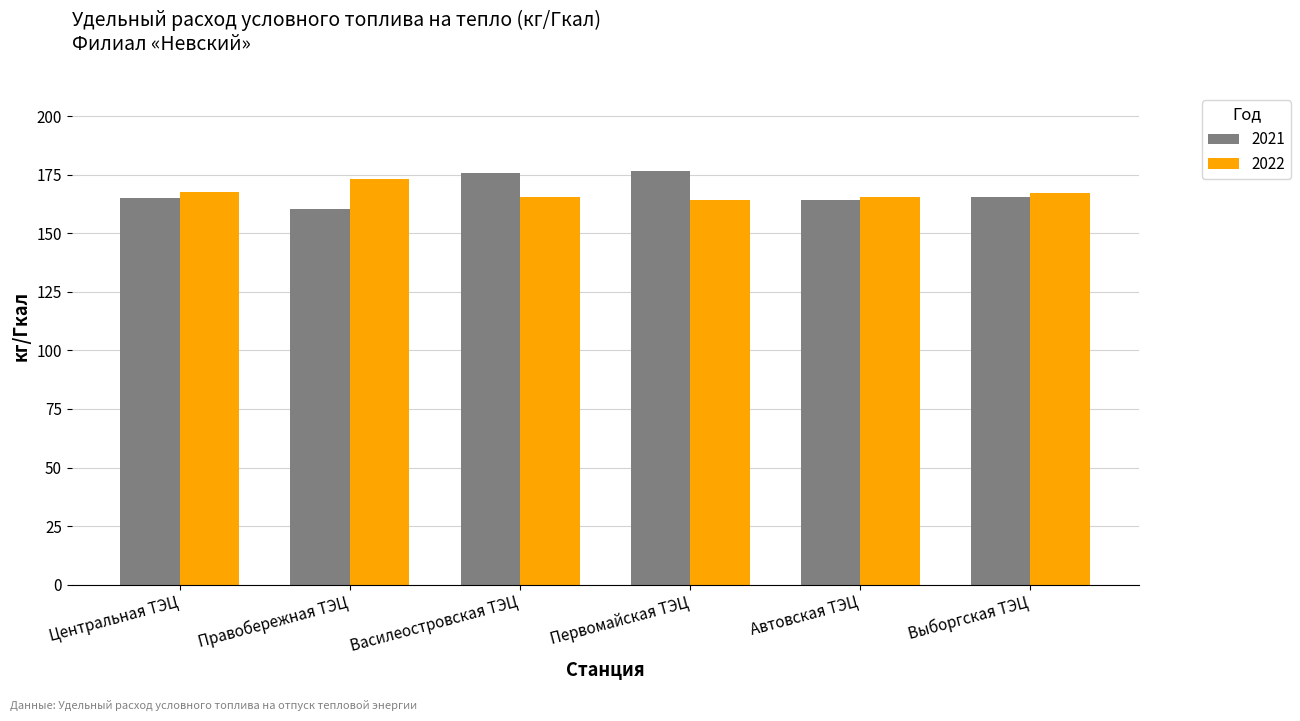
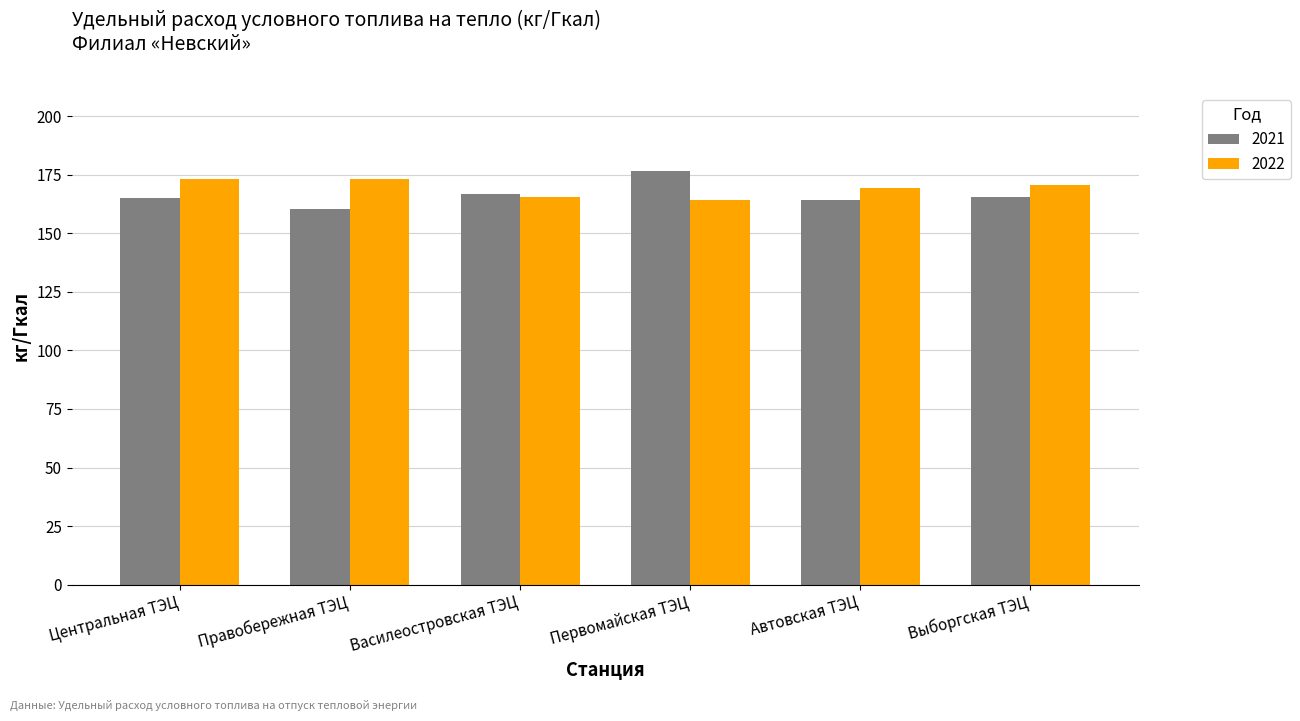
2022, Центральная ТЭЦ: 168 -> 173
2021, Василеостровская ТЭЦ: 176 -> 167
2022, Автовская ТЭЦ: 165 -> 169
2022, Выборгская ТЭЦ: 167 -> 171
